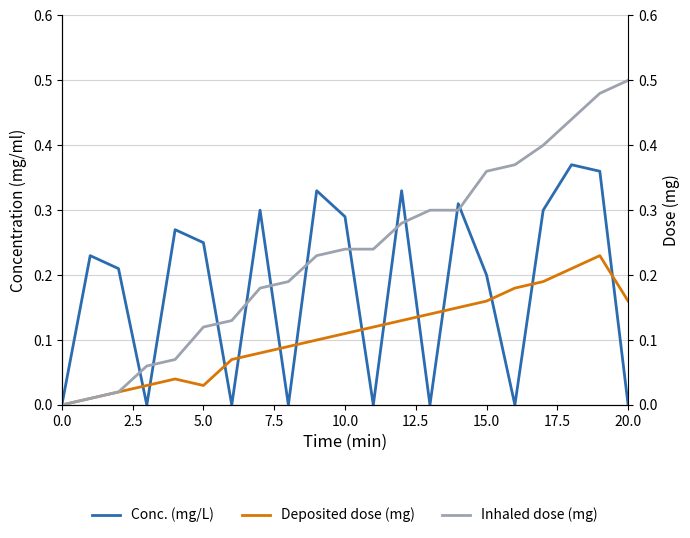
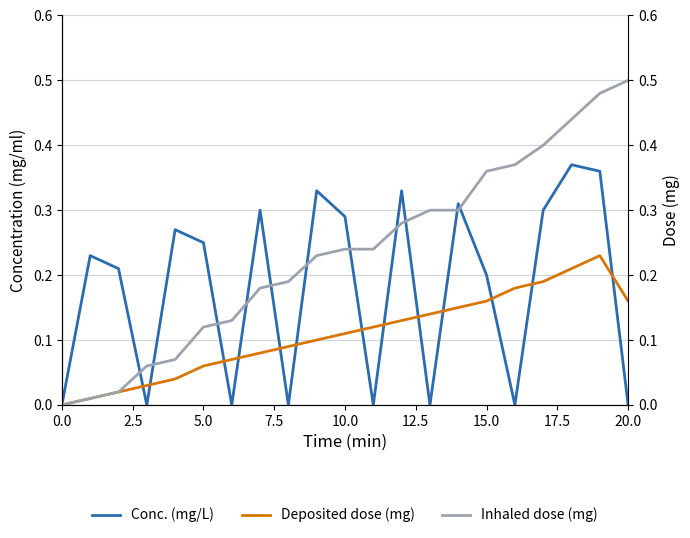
Deposited dose (mg), 5.0: 0.03 -> 0.06
